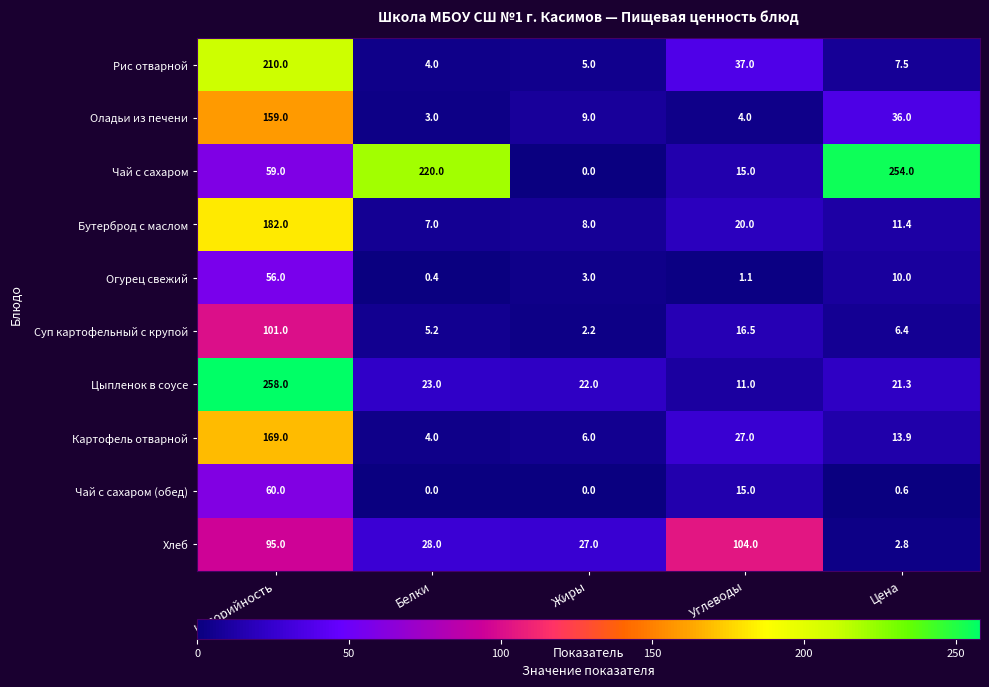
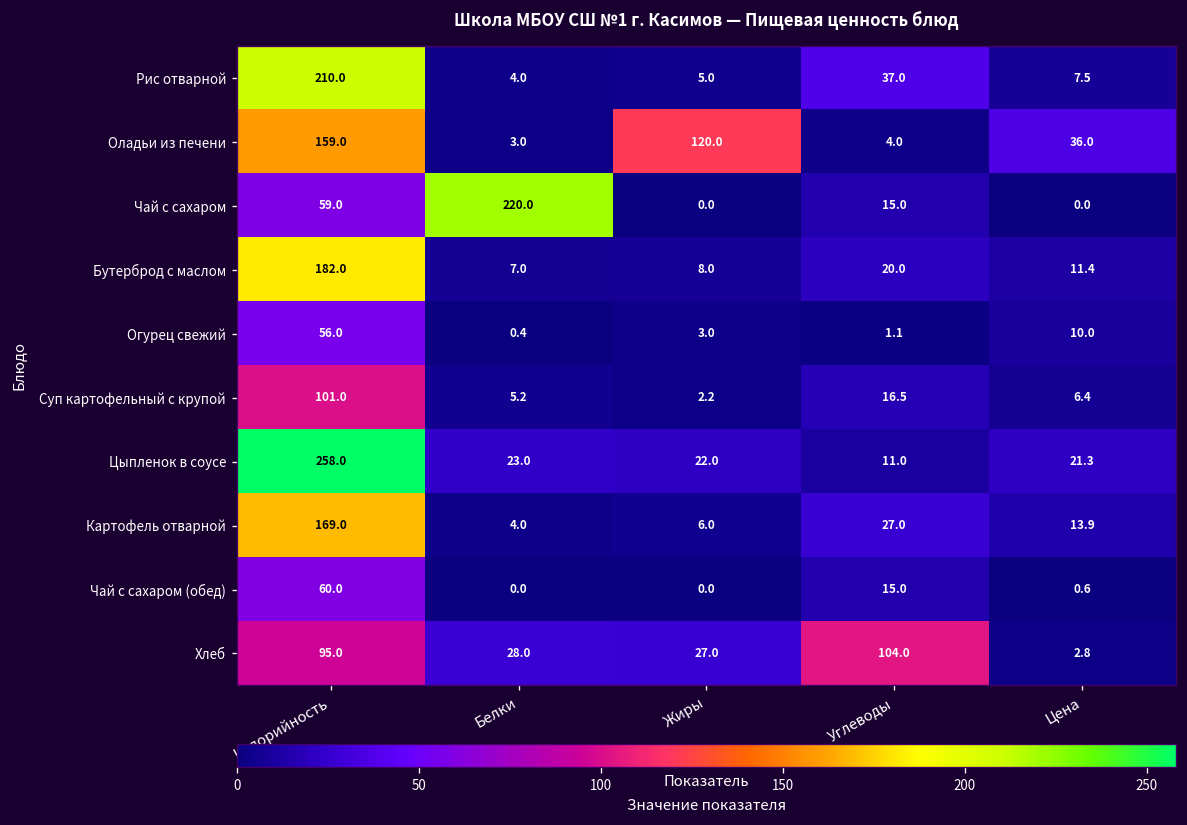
Оладьи из печени, Жиры: 9.0 -> 120.0
Чай с сахаром, Цена: 254.0 -> 0.0
